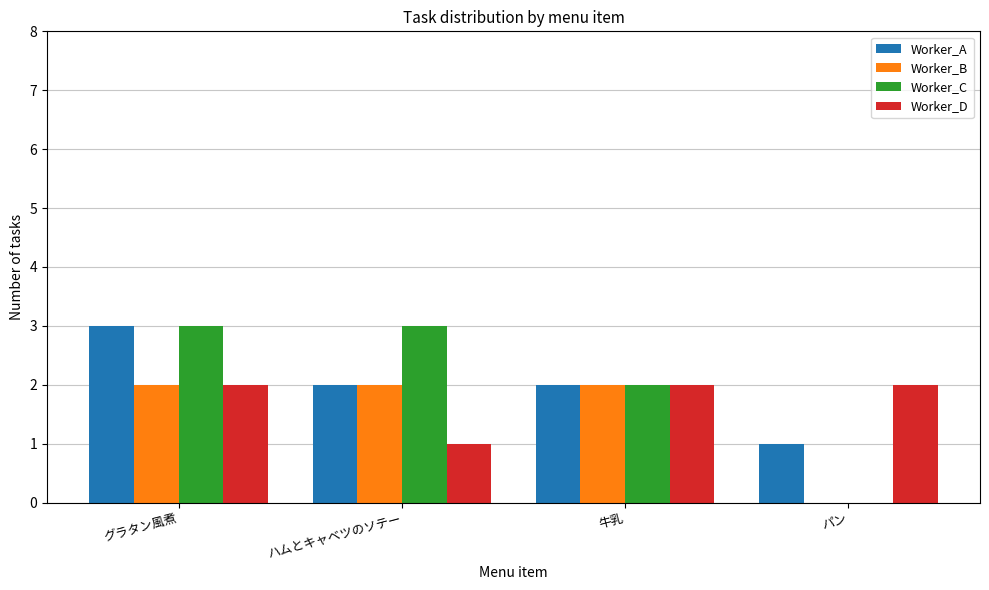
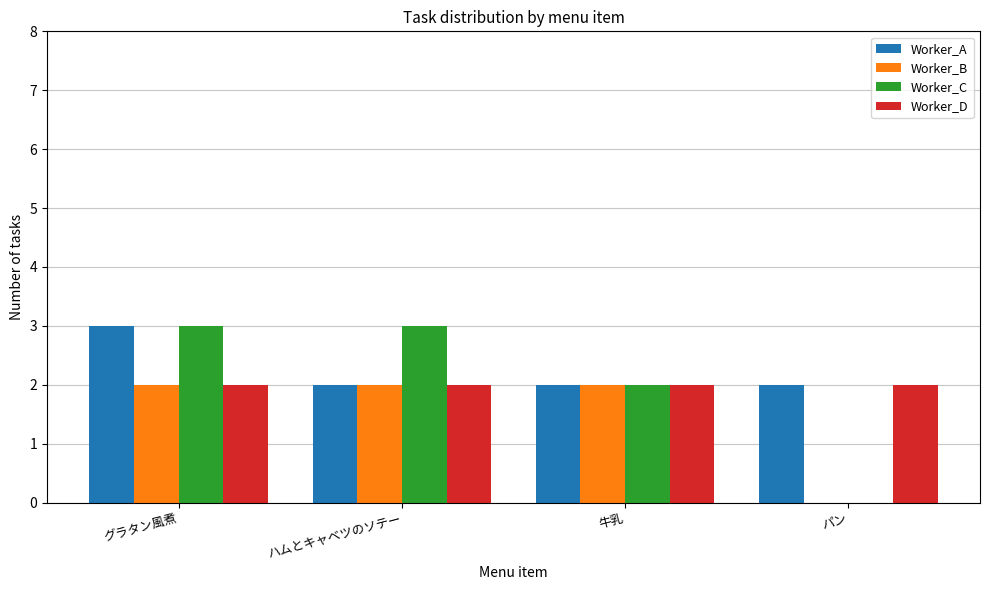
Worker_D, ハムとキャベツのソテー: 1 -> 2
Worker_A, パン: 1 -> 2
